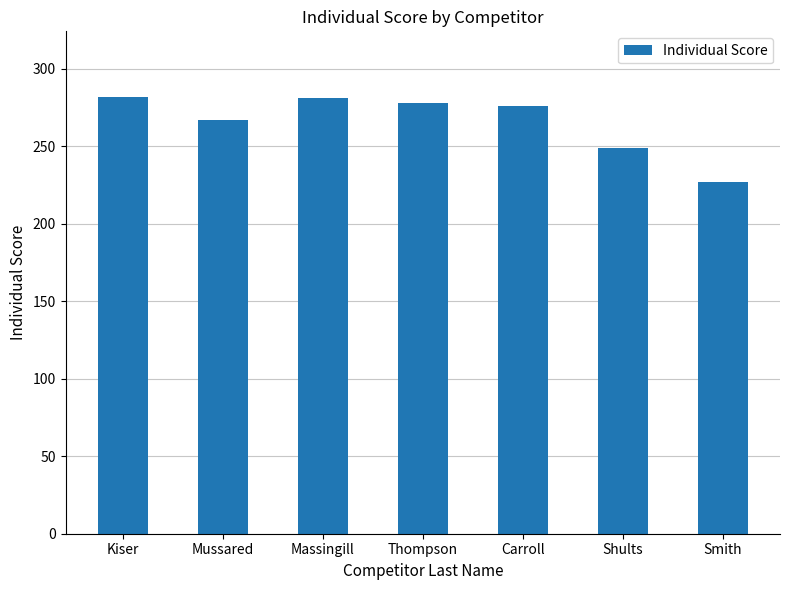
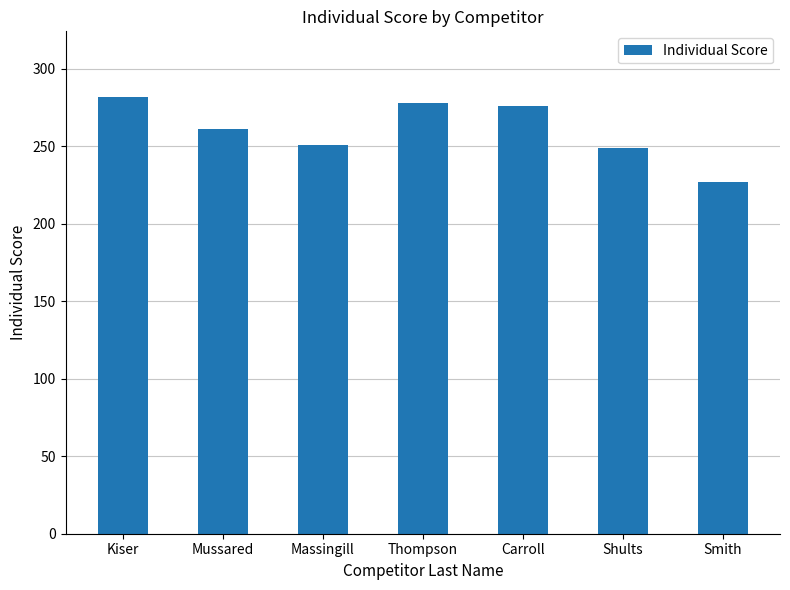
Mussared: 267 -> 261
Massingill: 281 -> 251
